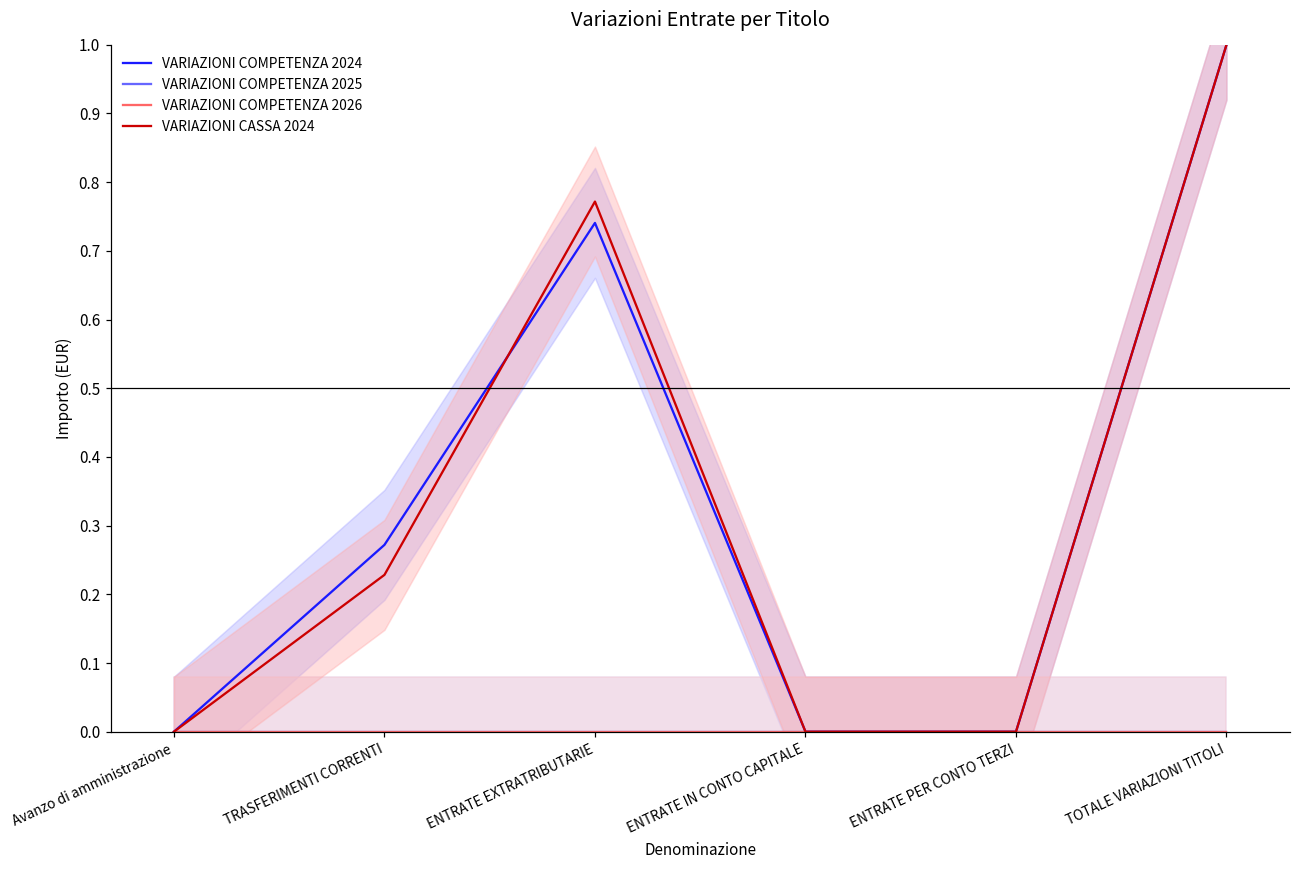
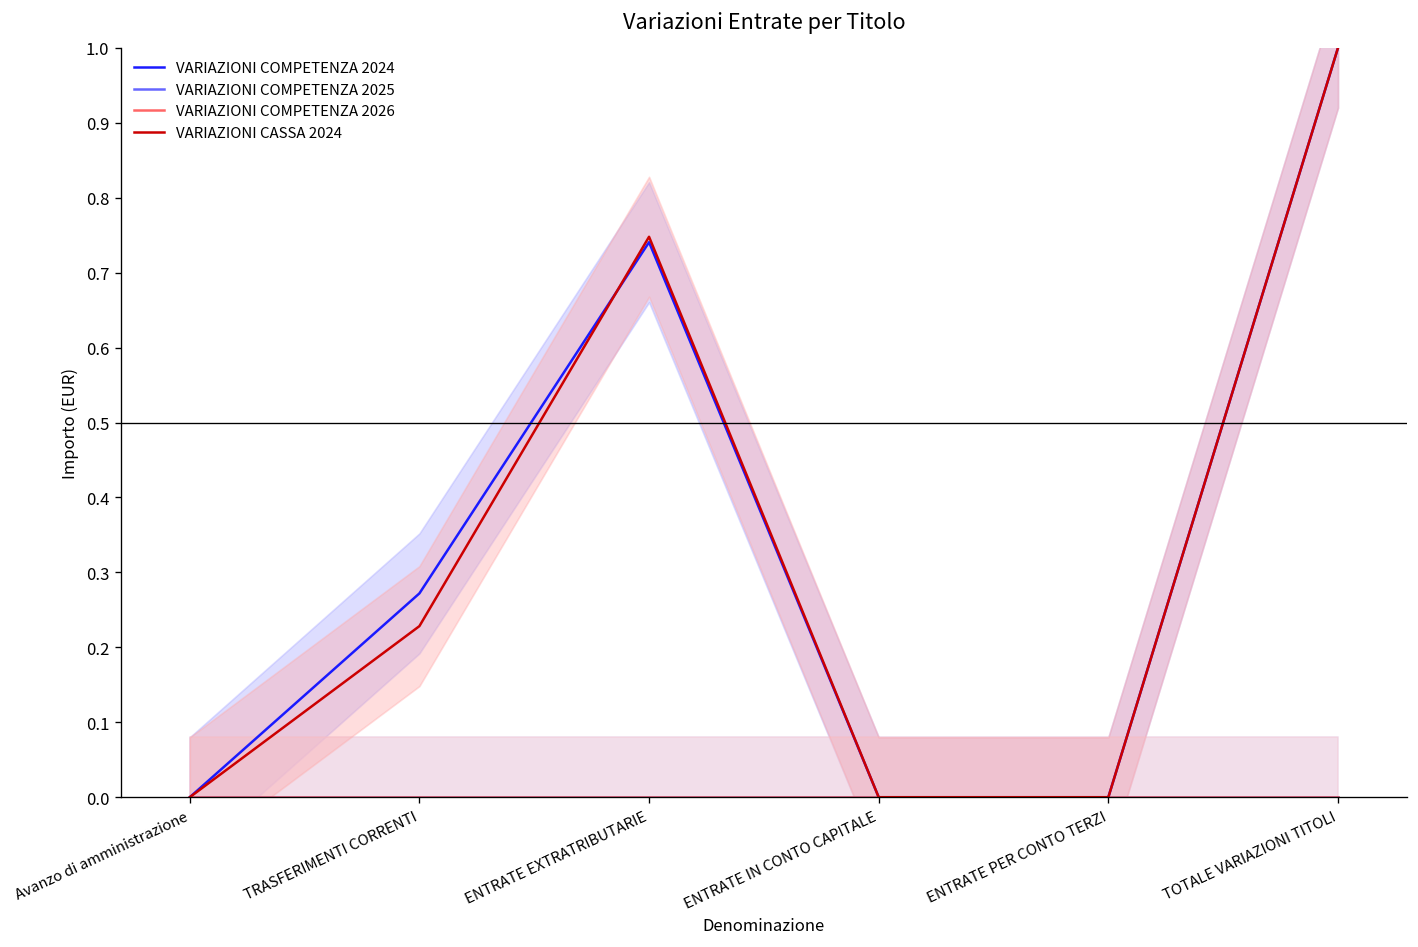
VARIAZIONI CASSA 2024, ENTRATE EXTRATRIBUTARIE: 0.77 -> 0.75
